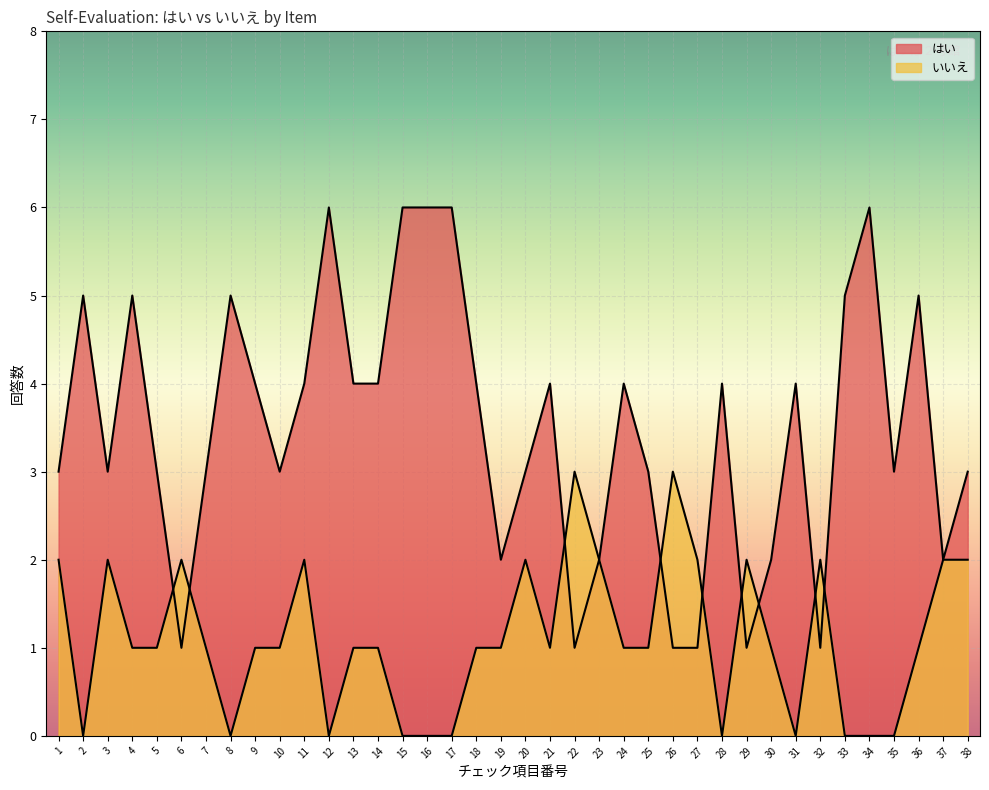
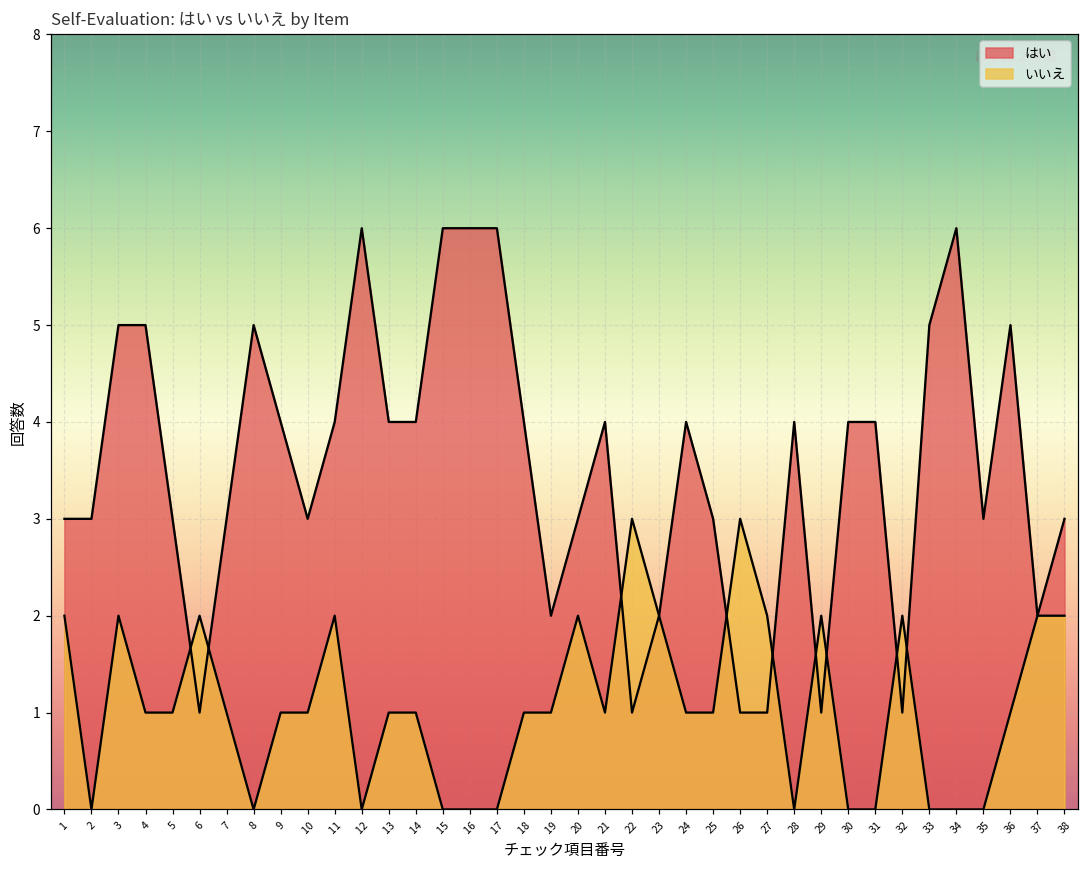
はい, 2: 5 -> 3
はい, 3: 3 -> 5
はい, 30: 2 -> 4
いいえ, 30: 1 -> 0
